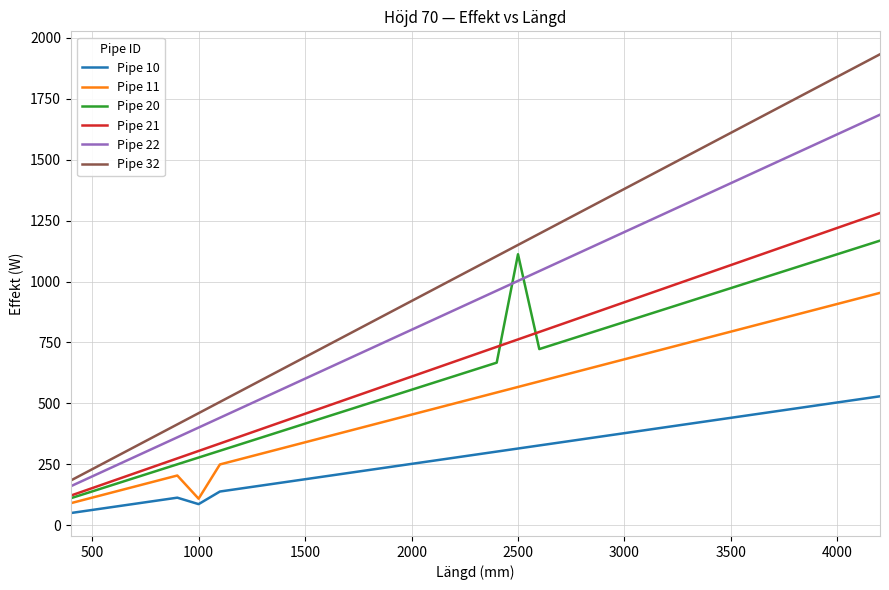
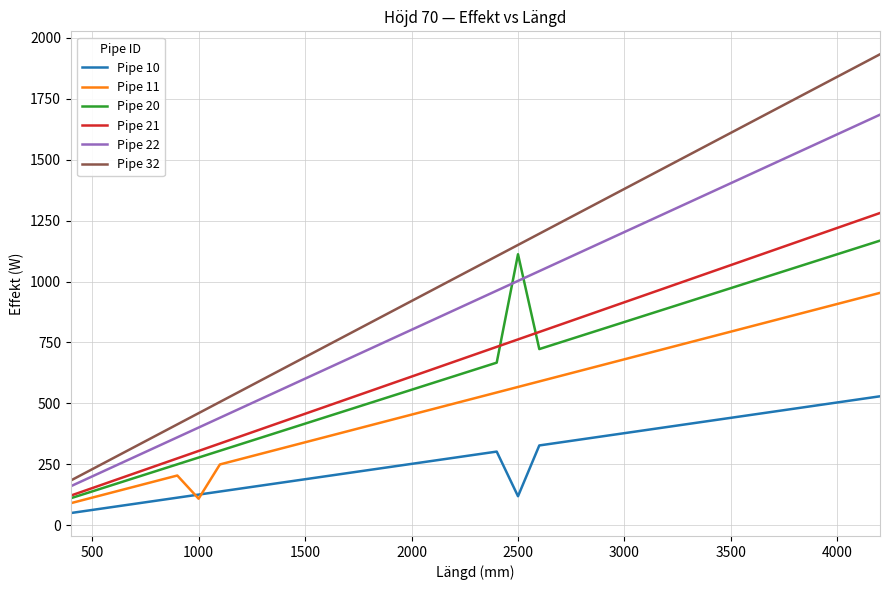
Pipe 10, 1000: 90 -> 130
Pipe 10, 2500: 320 -> 120
